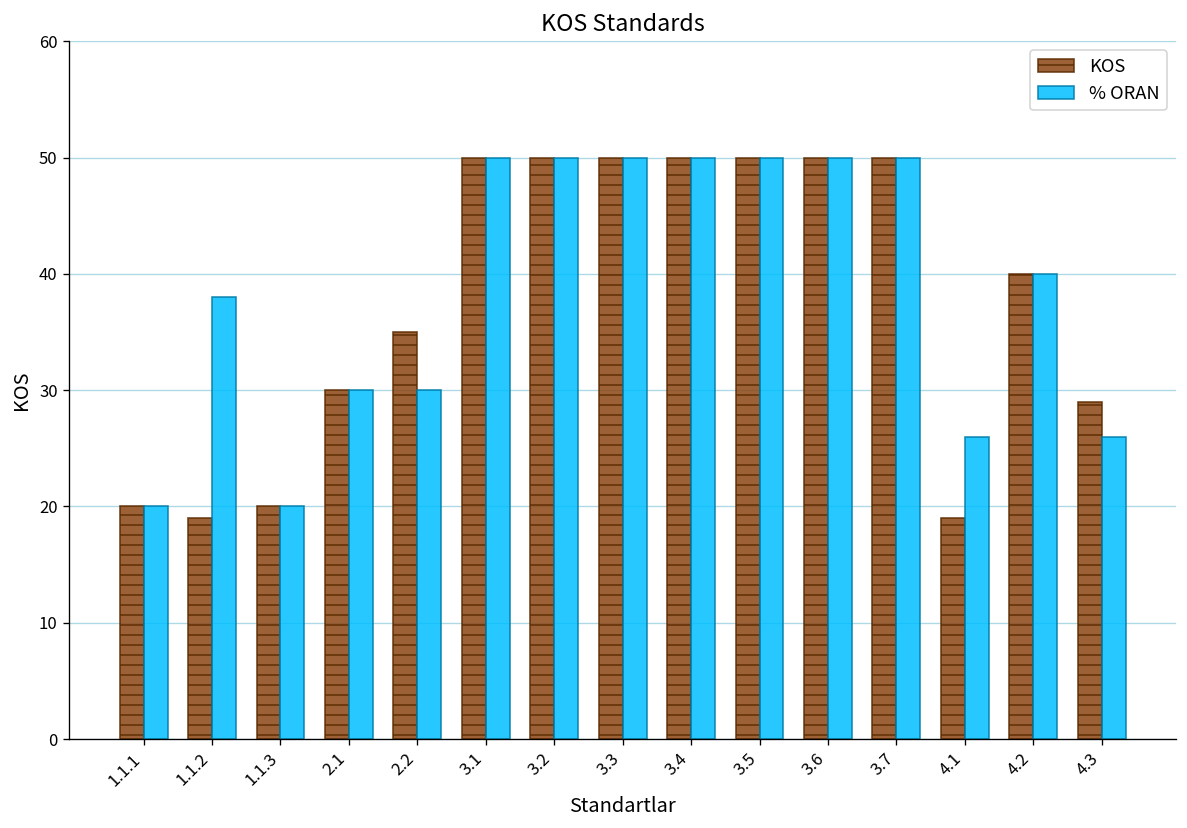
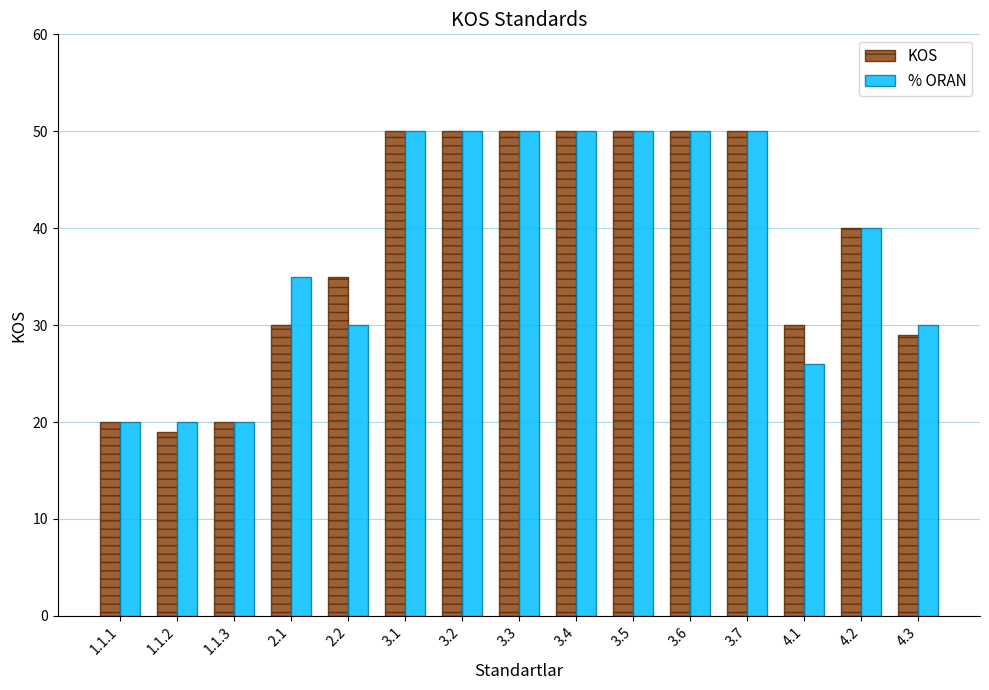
% ORAN, 1.1.2: 38 -> 20
% ORAN, 2.1: 30 -> 35
KOS, 4.1: 19 -> 30
% ORAN, 4.3: 26 -> 30
